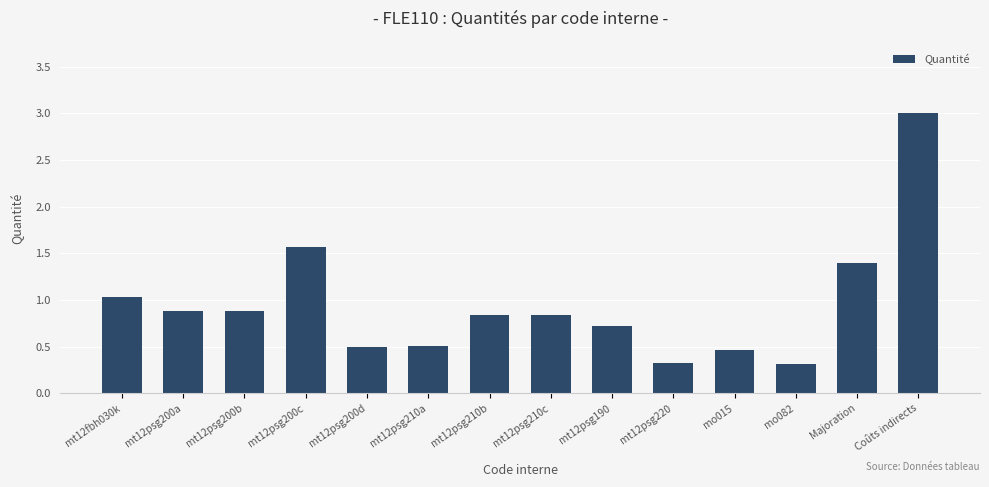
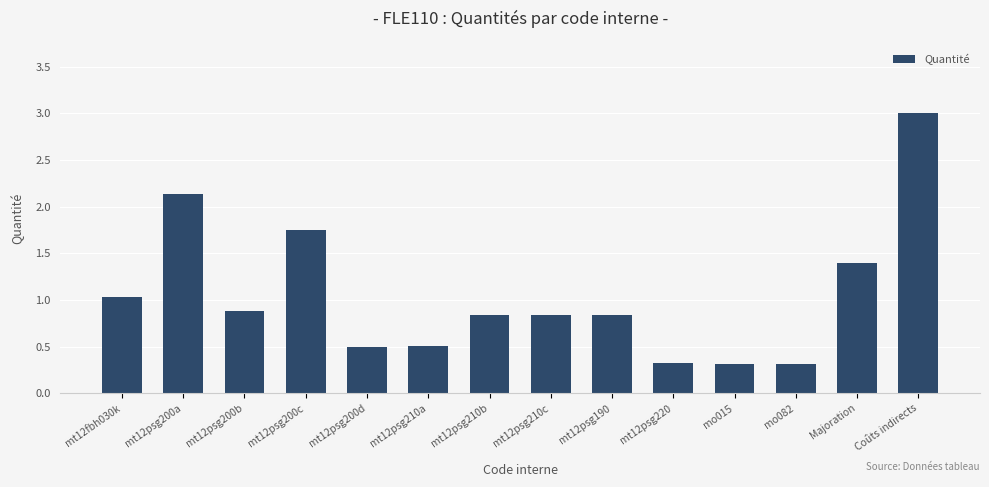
mt12psg200a: 0.9 -> 2.1
mt12psg200c: 1.6 -> 1.8
mt12psg190: 0.7 -> 0.8
mo015: 0.5 -> 0.3
